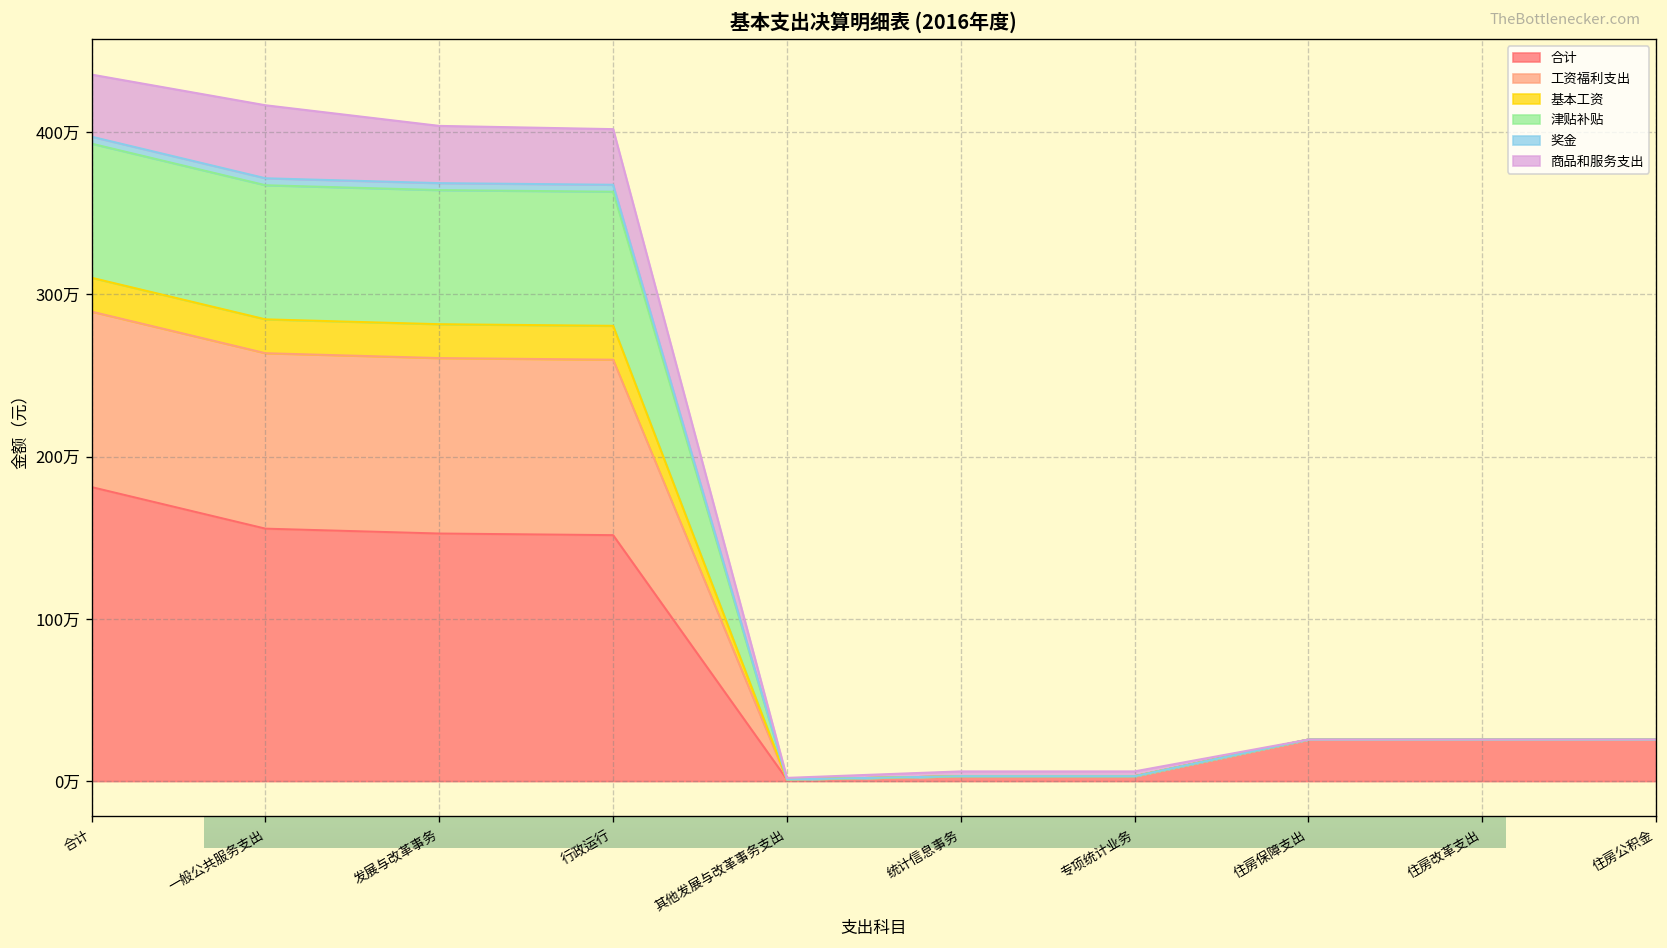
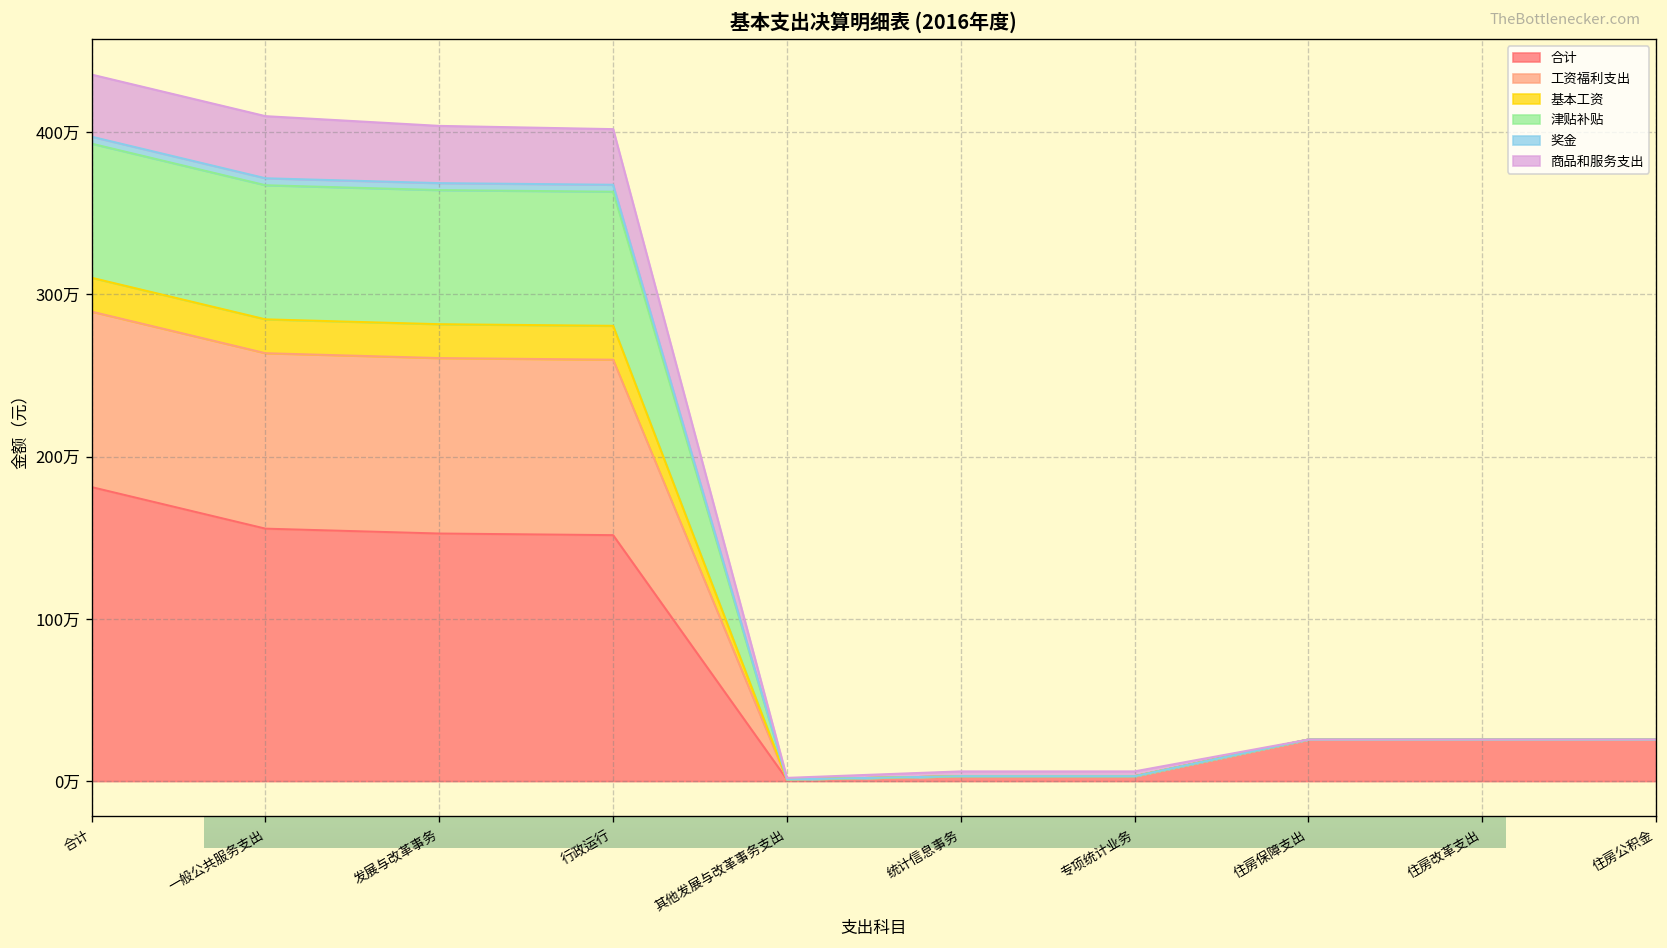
商品和服务支出, 一般公共服务支出: 45万 -> 38万
